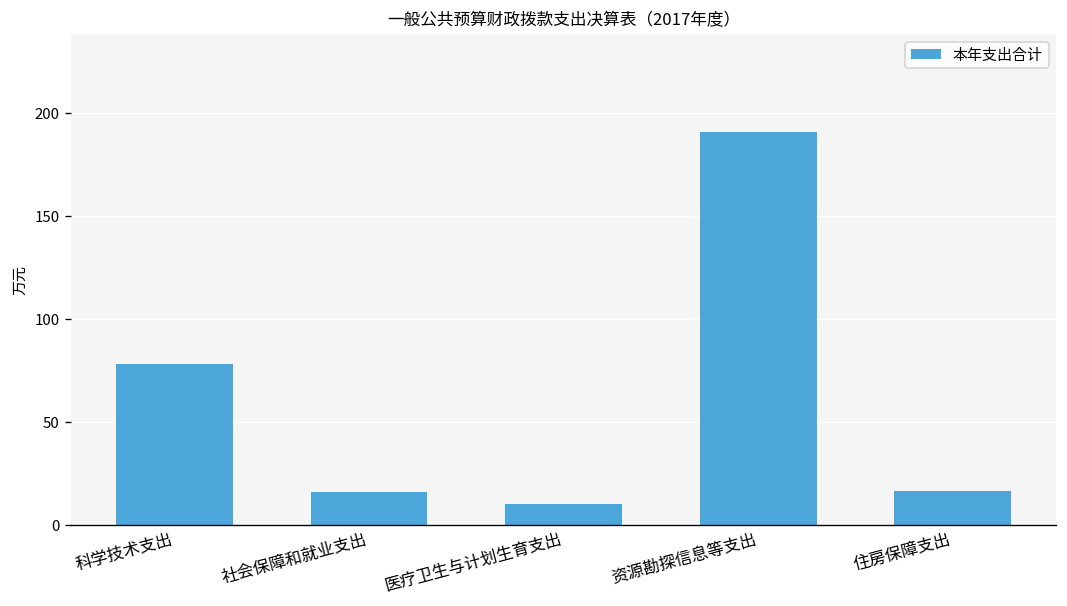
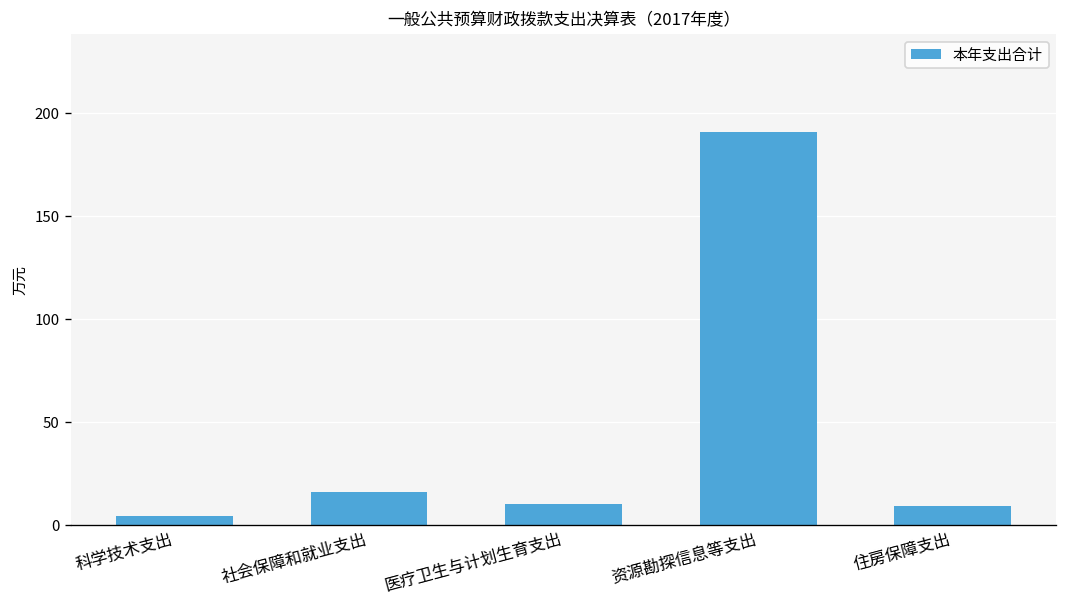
科学技术支出: 78 -> 4
住房保障支出: 17 -> 9
